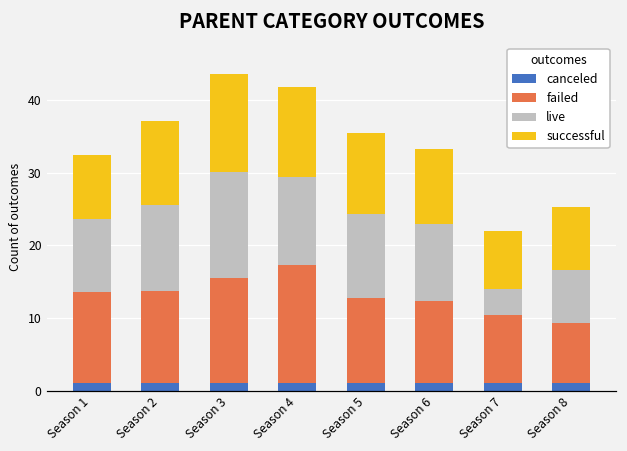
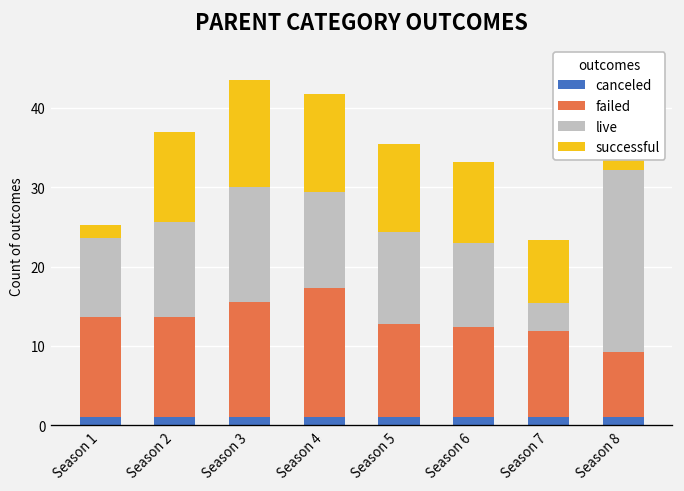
successful, Season 1: 9 -> 2
failed, Season 7: 9 -> 11
live, Season 8: 7 -> 23
